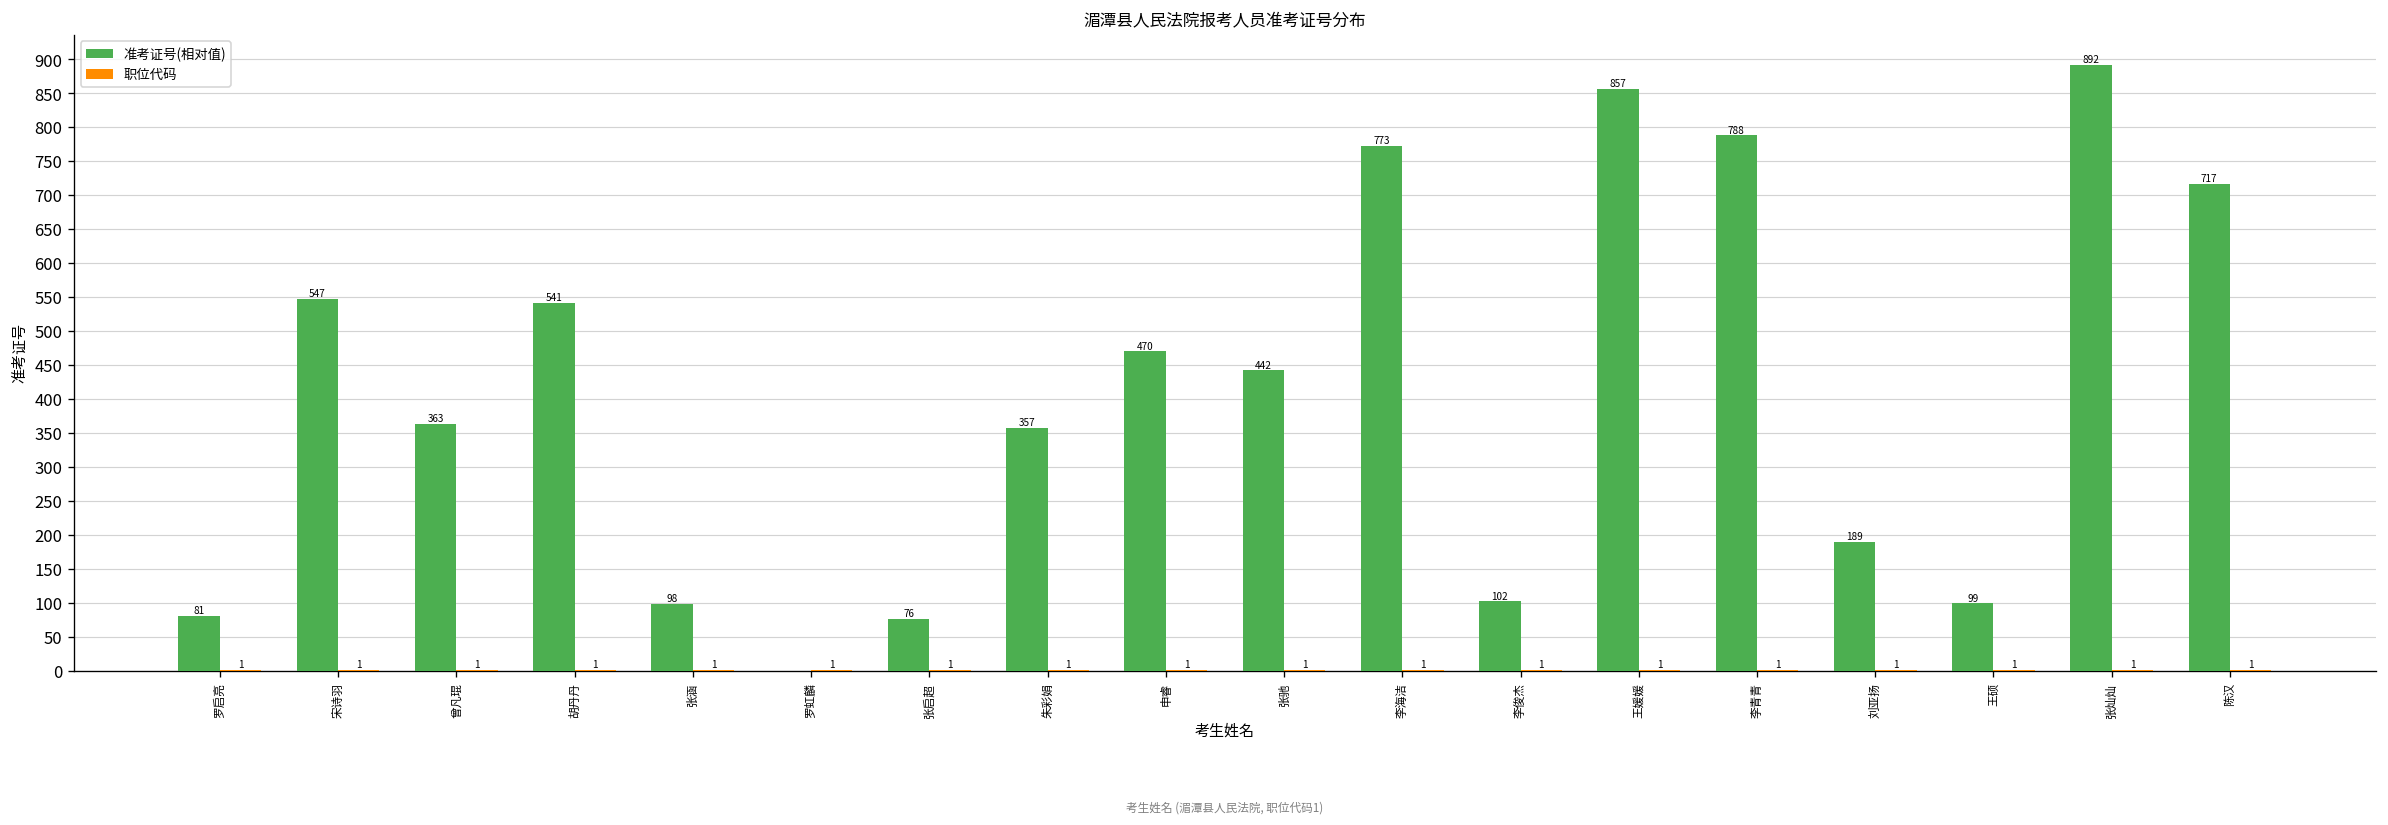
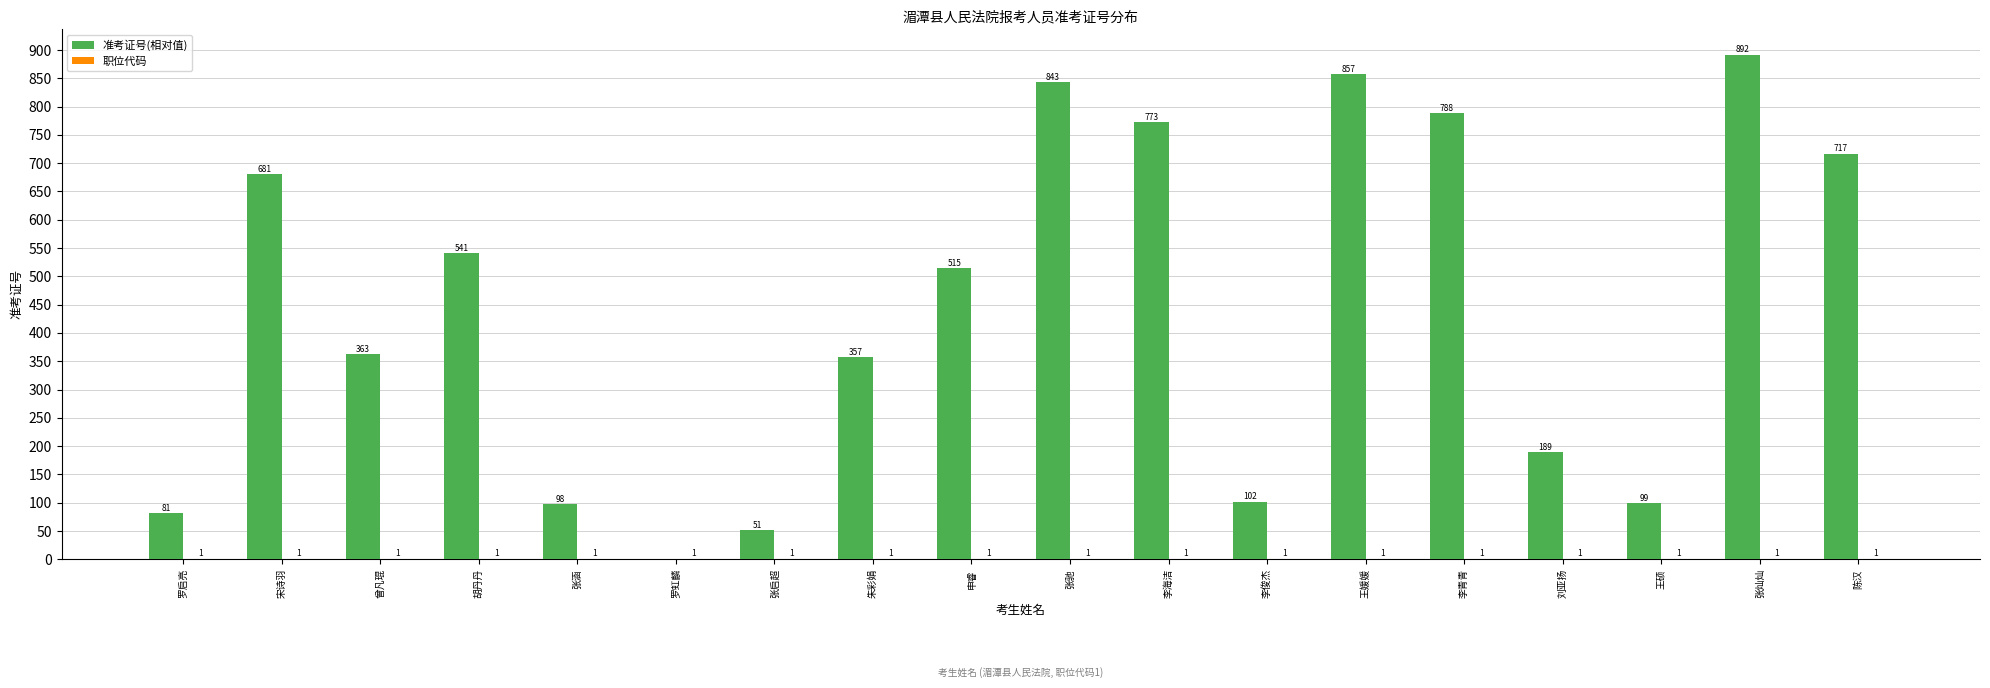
准考证号(相对值), 宋诗羽: 547 -> 681
准考证号(相对值), 张启超: 76 -> 51
准考证号(相对值), 申睿: 470 -> 515
准考证号(相对值), 张驰: 442 -> 843
